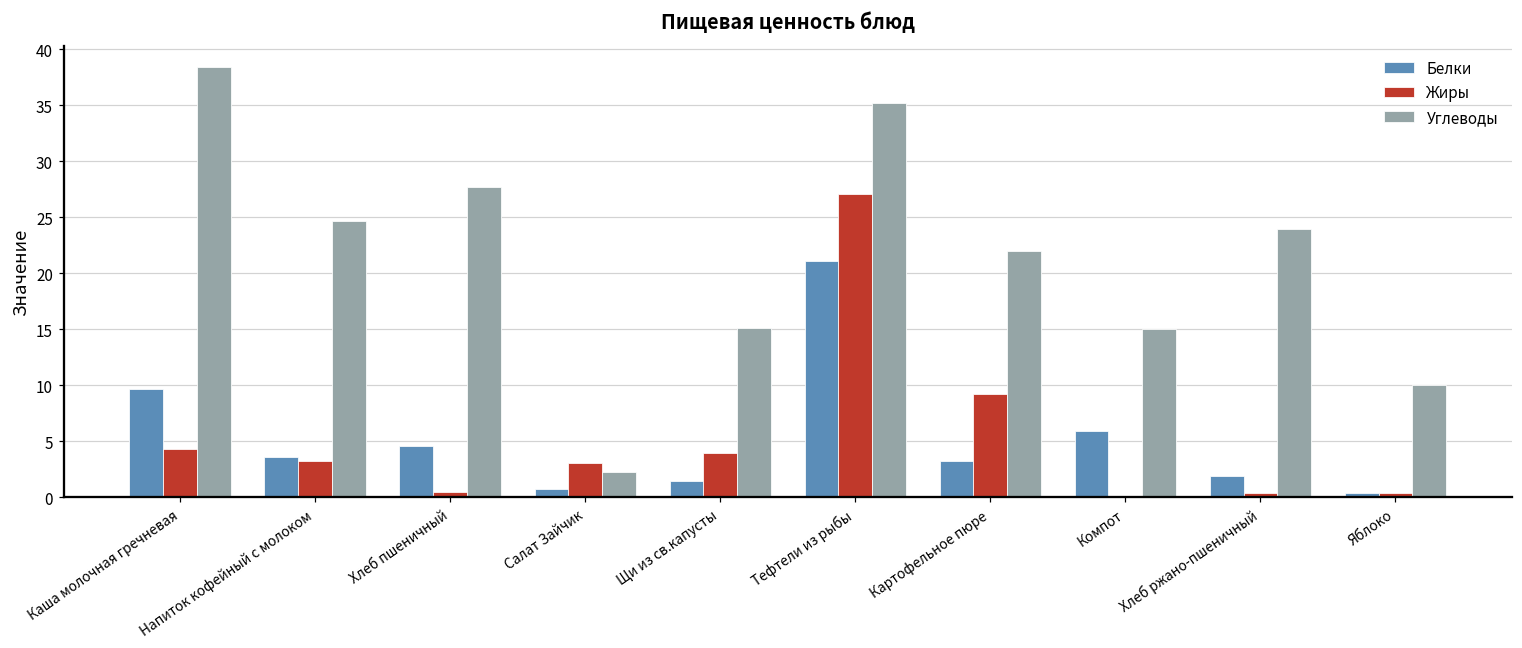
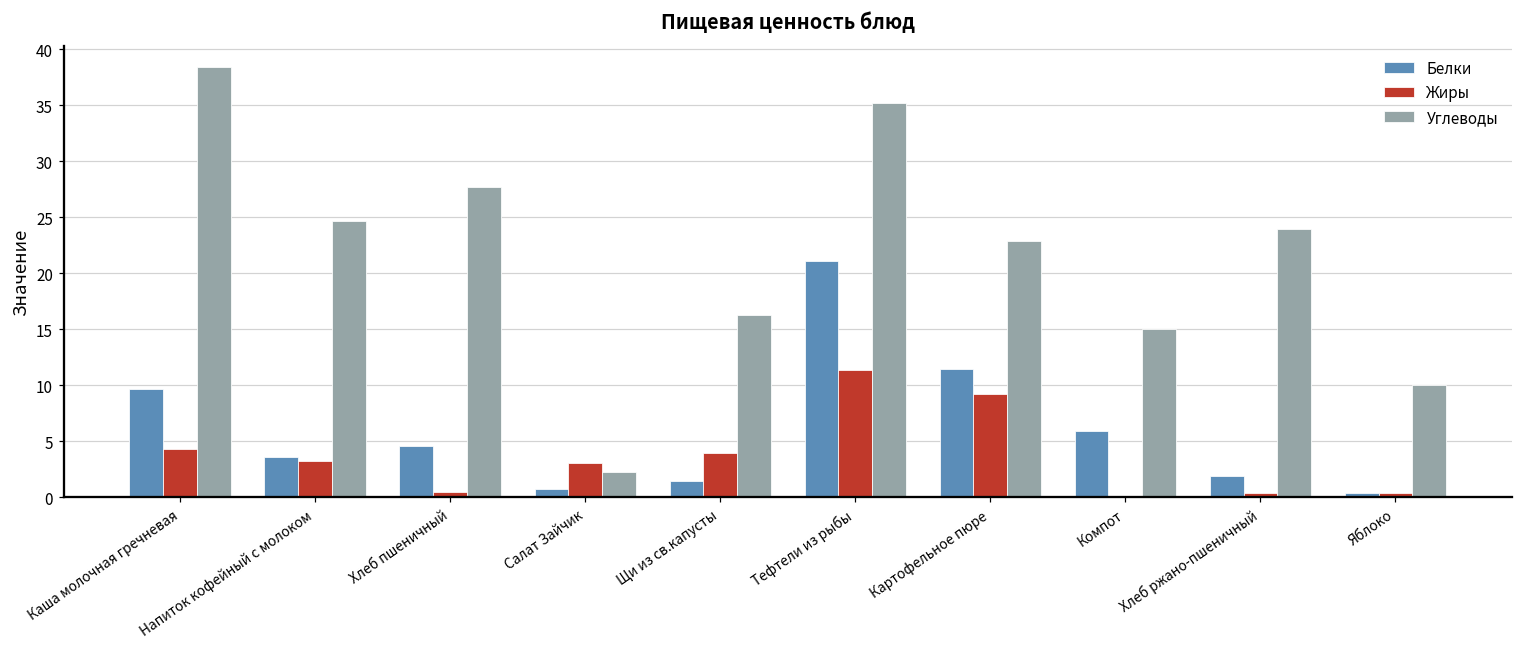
Углеводы, Щи из св.капусты: 15.1 -> 16.3
Жиры, Тефтели из рыбы: 27.1 -> 11.4
Белки, Картофельное пюре: 3.3 -> 11.5
Углеводы, Картофельное пюре: 22.0 -> 22.9
